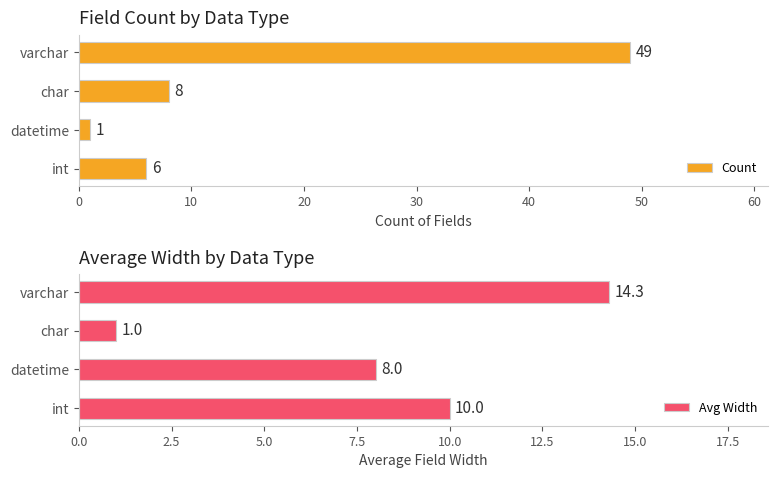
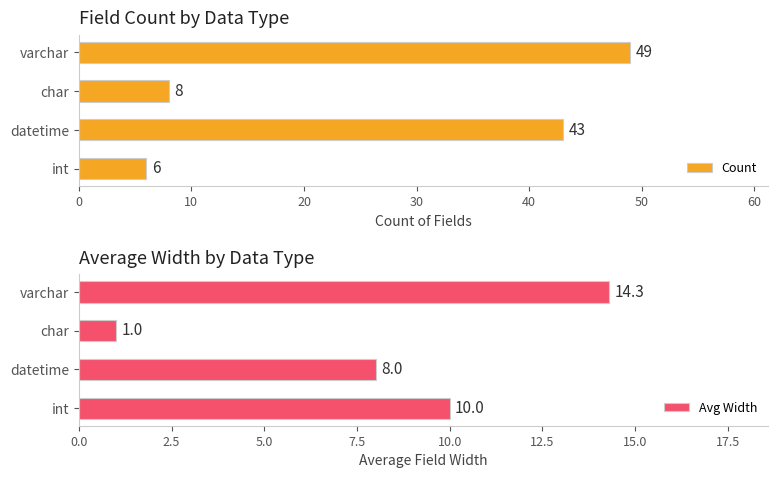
Field Count by Data Type, datetime: 1 -> 43
